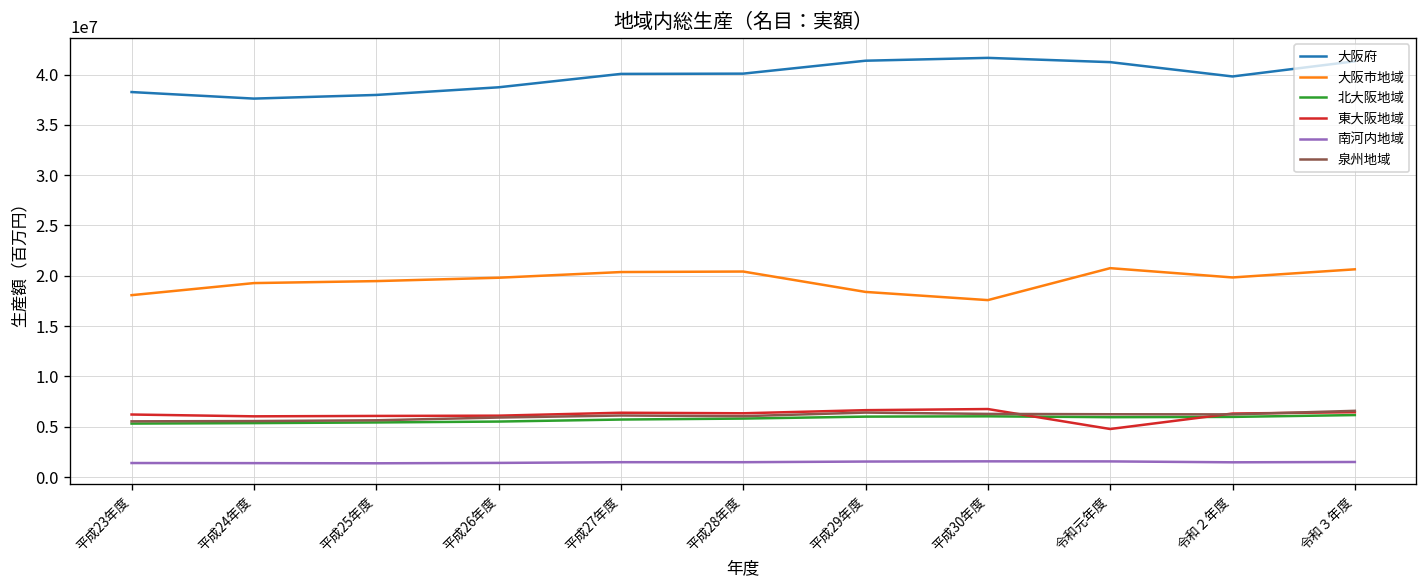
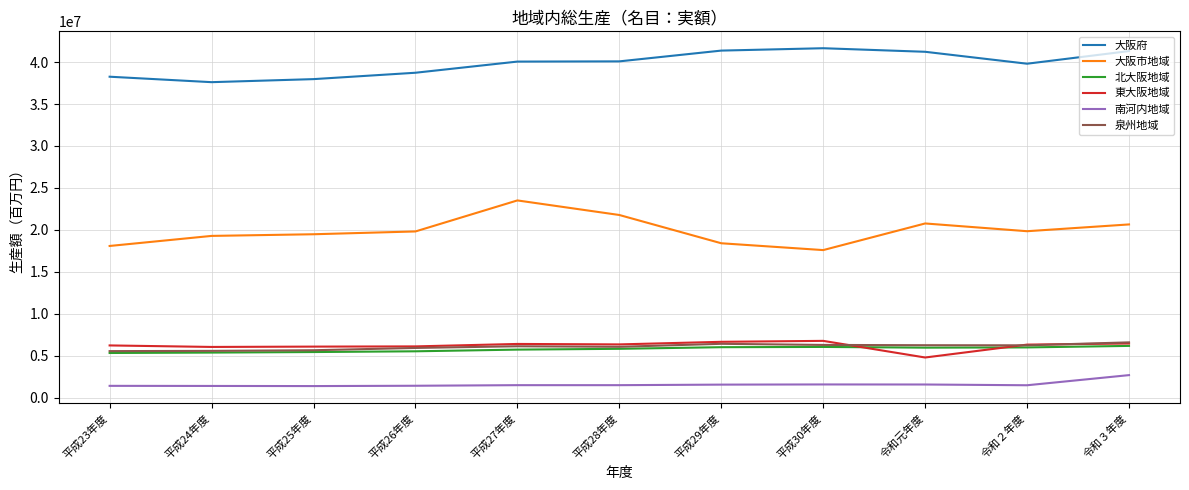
大阪市地域, 平成27年度: 20000000 -> 24000000
大阪市地域, 平成28年度: 20000000 -> 22000000
南河内地域, 令和３年度: 1000000 -> 3000000
